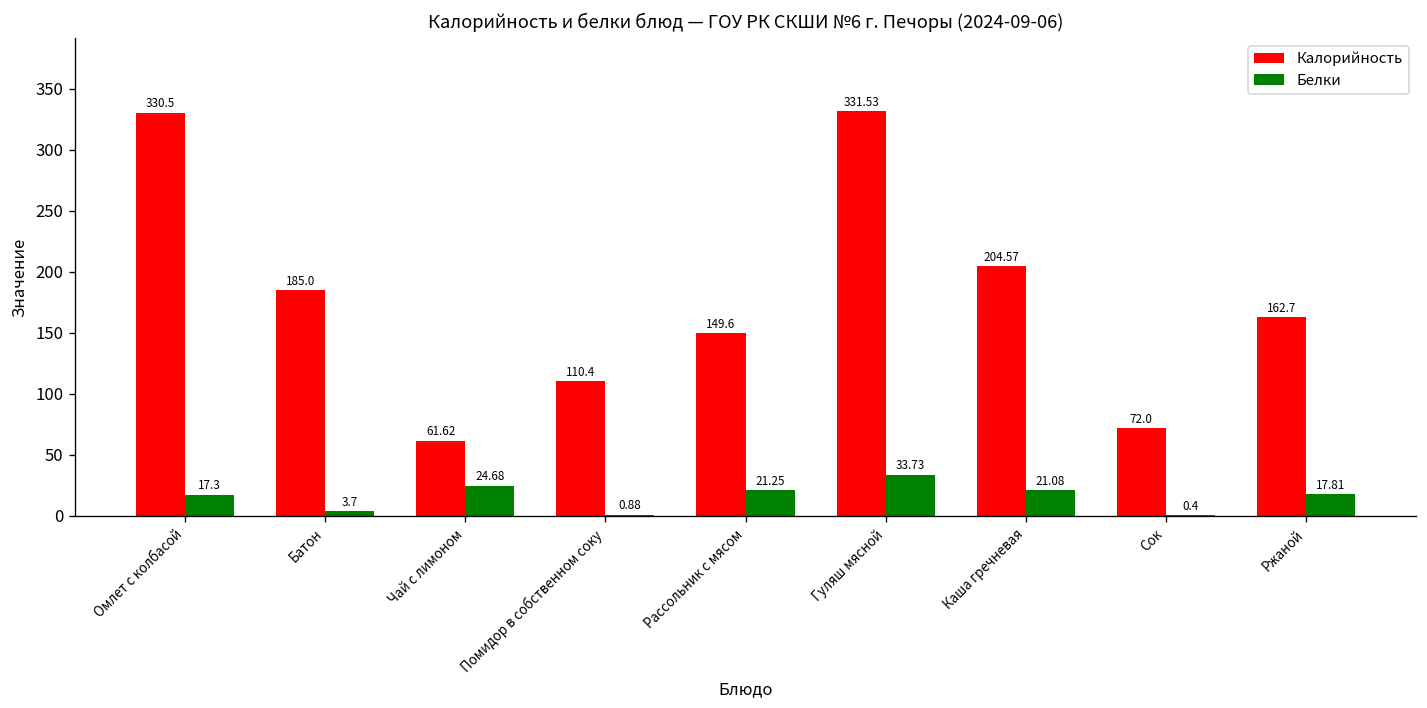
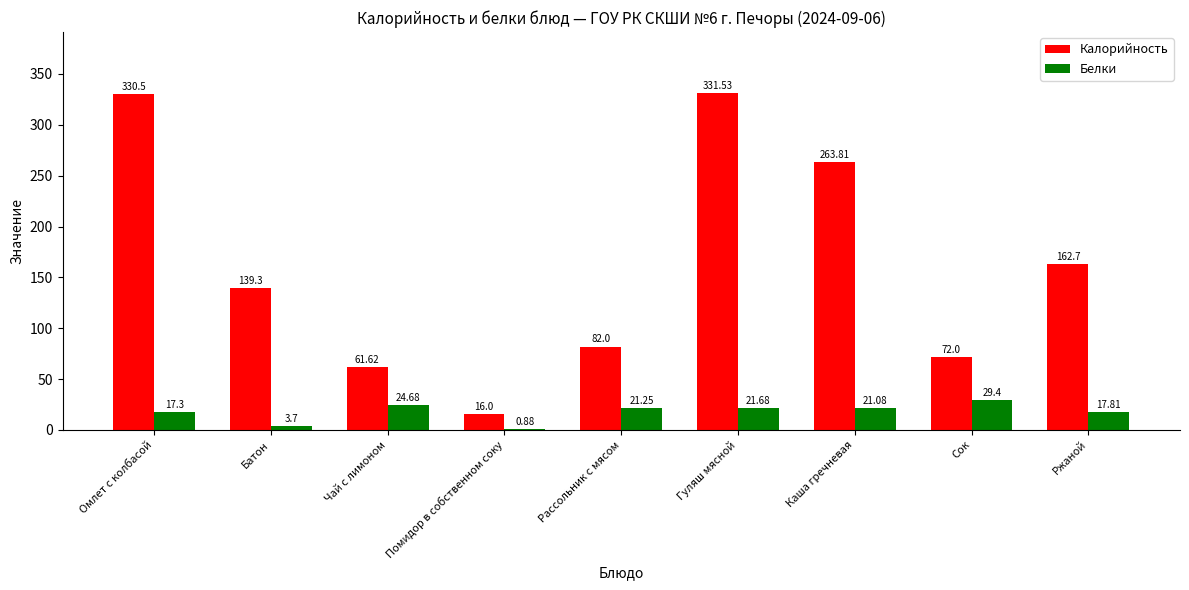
Калорийность, Батон: 185.0 -> 139.3
Калорийность, Помидор в собственном соку: 110.4 -> 16.0
Калорийность, Рассольник с мясом: 149.6 -> 82.0
Белки, Гуляш мясной: 33.73 -> 21.68
Калорийность, Каша гречневая: 204.57 -> 263.81
Белки, Сок: 0.4 -> 29.4
